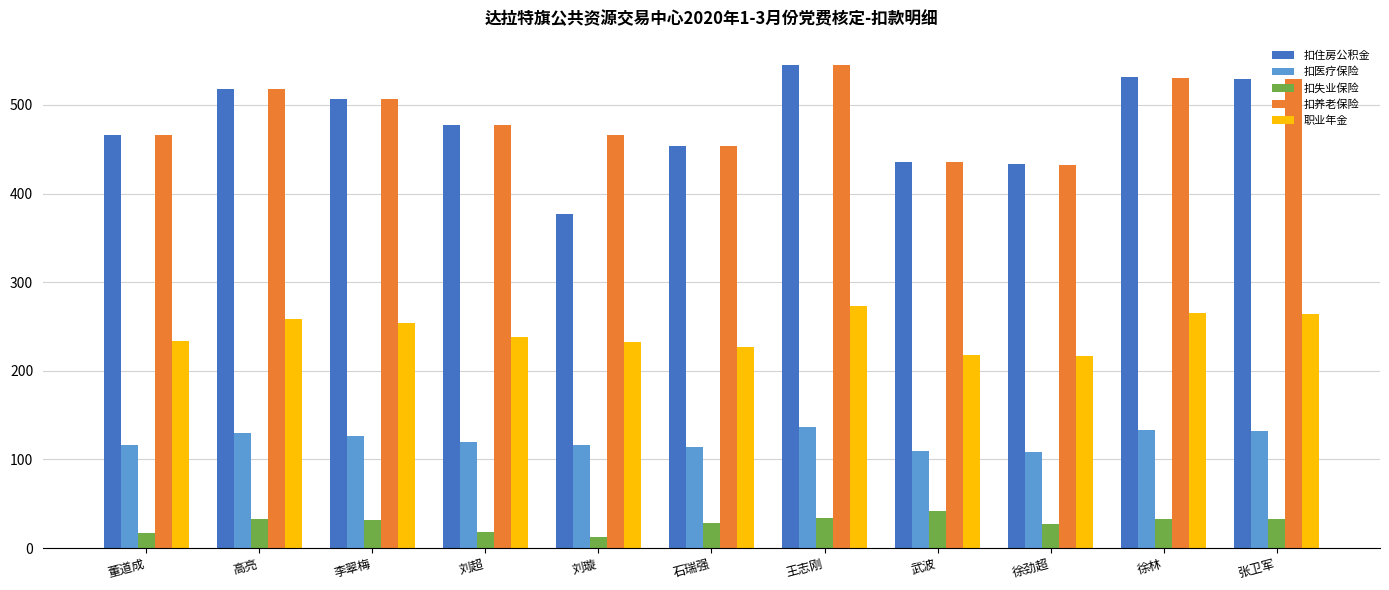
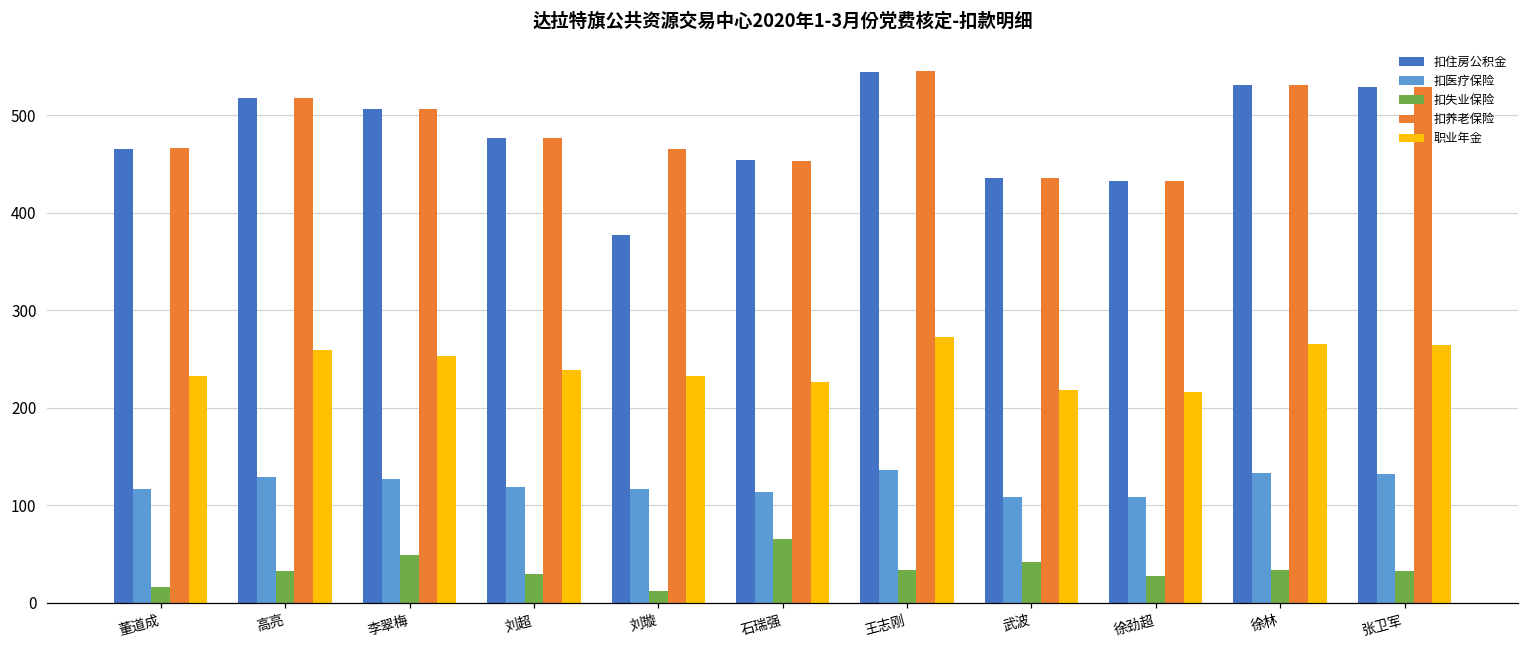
扣失业保险, 李翠梅: 30 -> 50
扣失业保险, 刘超: 20 -> 30
扣失业保险, 石瑞强: 30 -> 70
